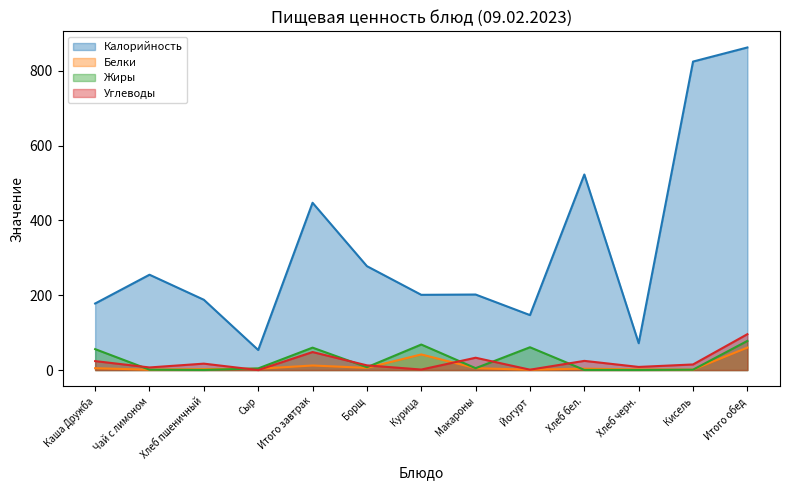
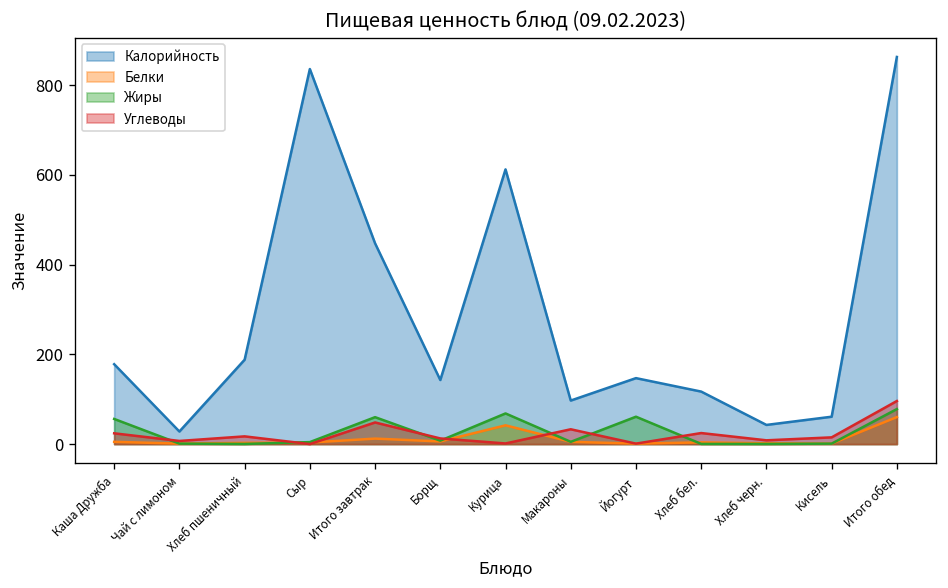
Калорийность, Чай с лимоном: 260 -> 30
Калорийность, Сыр: 50 -> 840
Калорийность, Борщ: 280 -> 140
Калорийность, Курица: 200 -> 610
Калорийность, Макароны: 200 -> 100
Калорийность, Хлеб бел.: 520 -> 120
Калорийность, Хлеб черн.: 70 -> 40
Калорийность, Кисель: 830 -> 60
